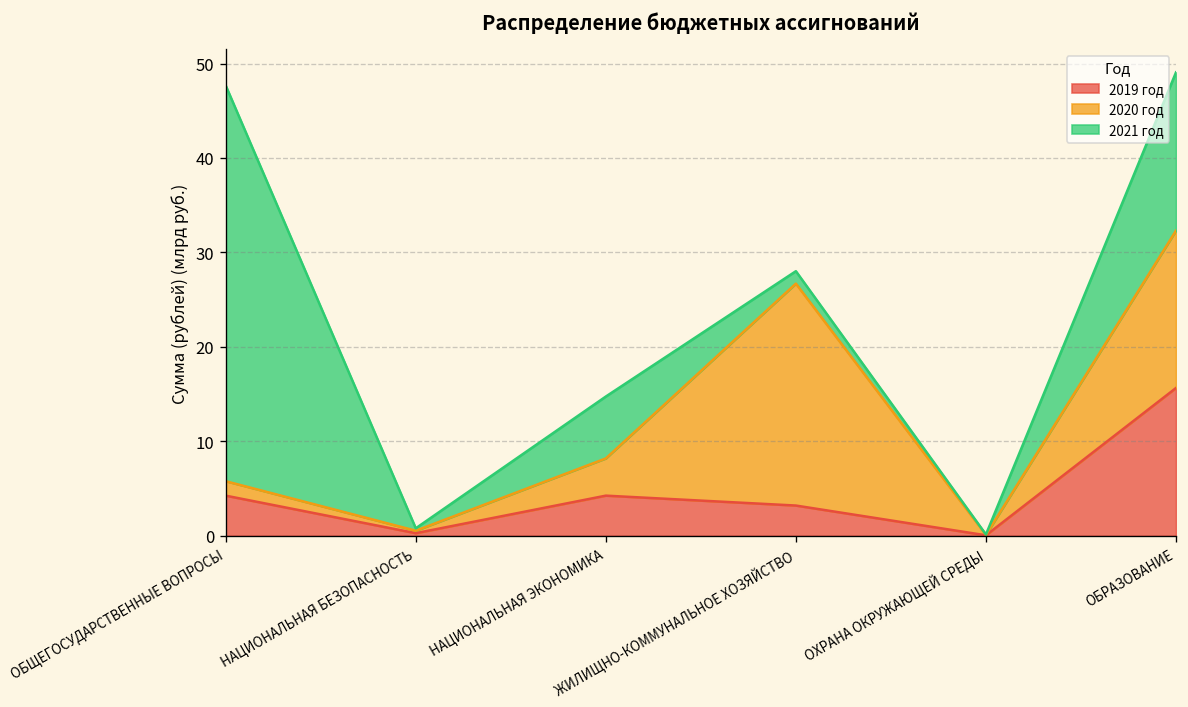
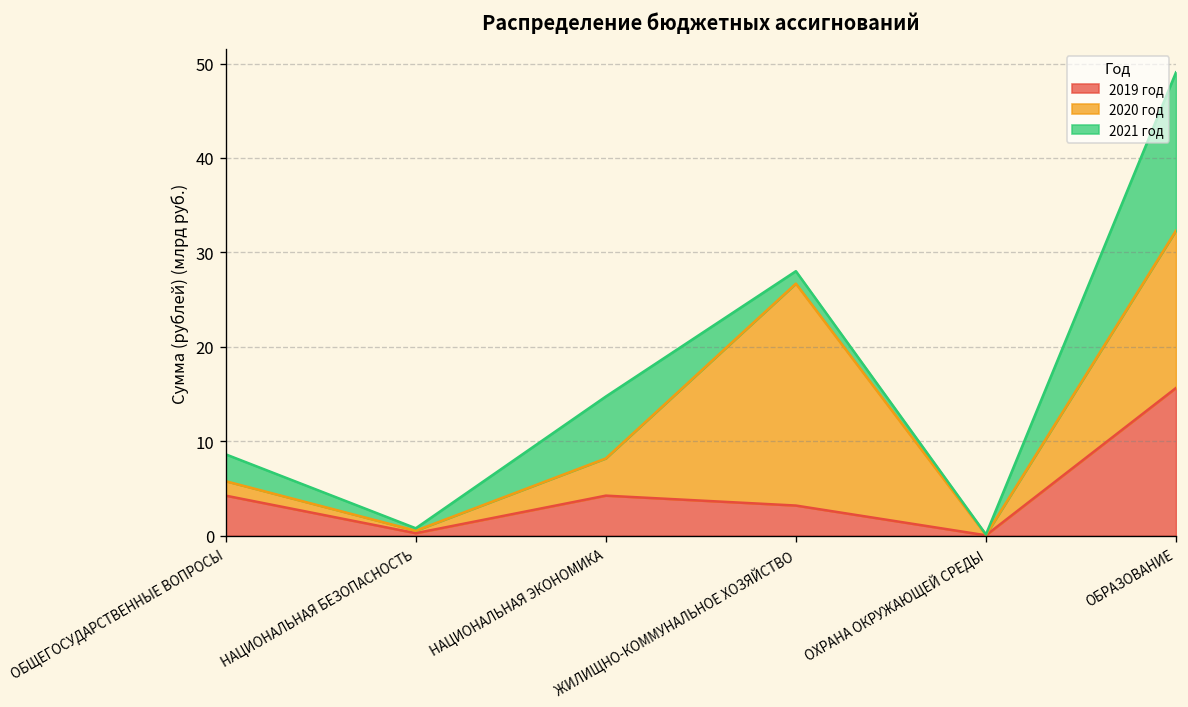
2021 год, ОБЩЕГОСУДАРСТВЕННЫЕ ВОПРОСЫ: 42 -> 3
